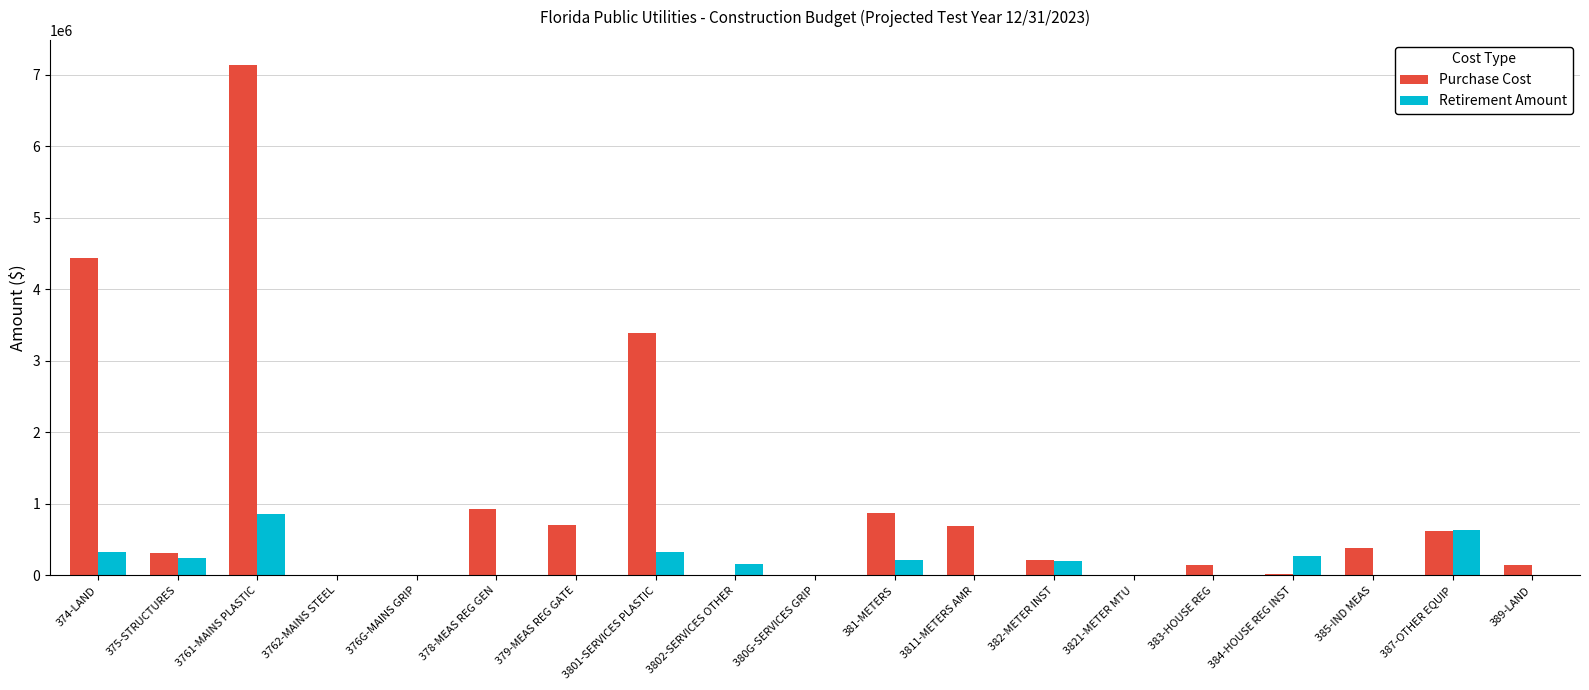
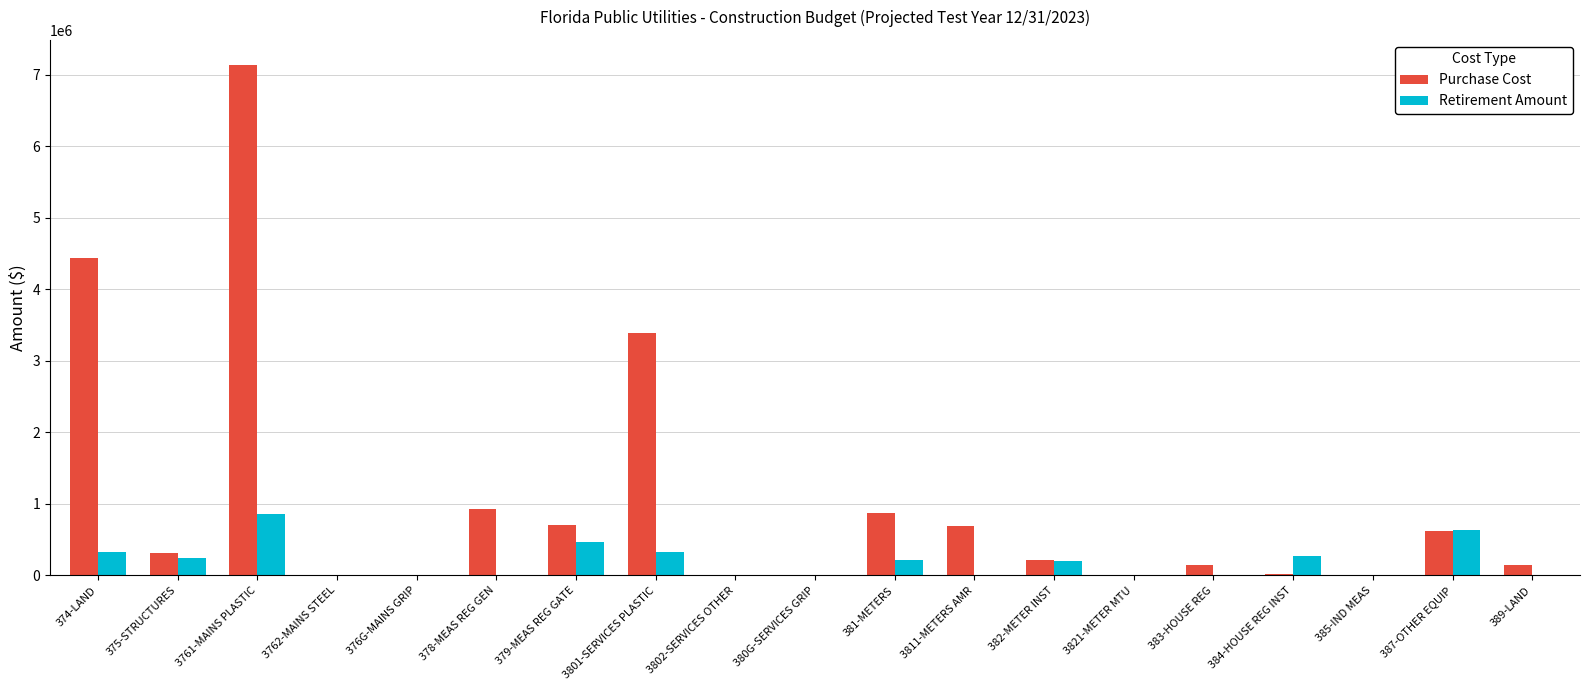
Retirement Amount, 379-MEAS REG GATE: 0 -> 500000
Retirement Amount, 3802-SERVICES OTHER: 200000 -> 0
Purchase Cost, 385-IND MEAS: 400000 -> 0
